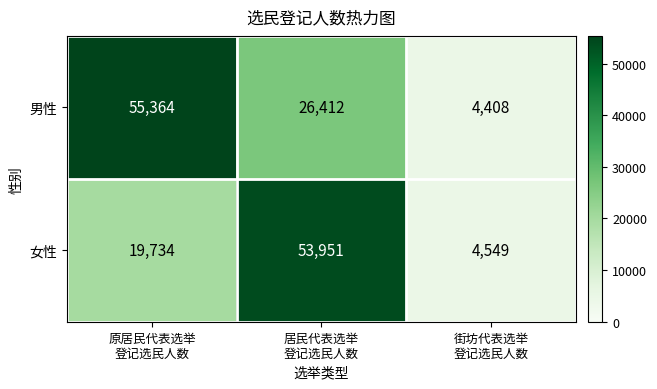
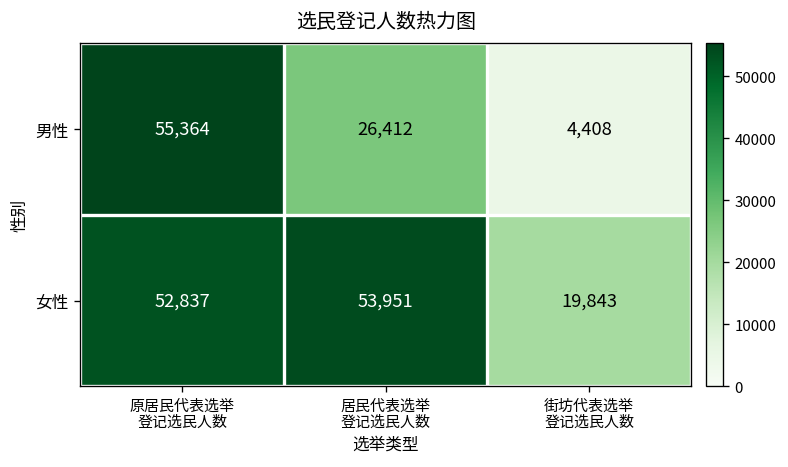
女性, 原居民代表选举 登记选民人数: 19,734 -> 52,837
女性, 街坊代表选举 登记选民人数: 4,549 -> 19,843
